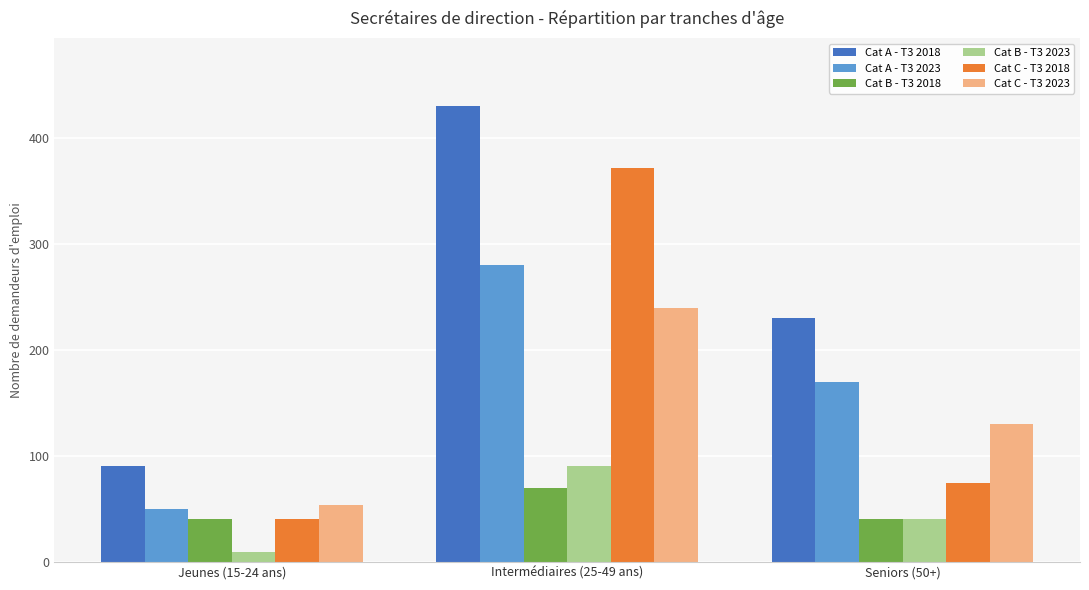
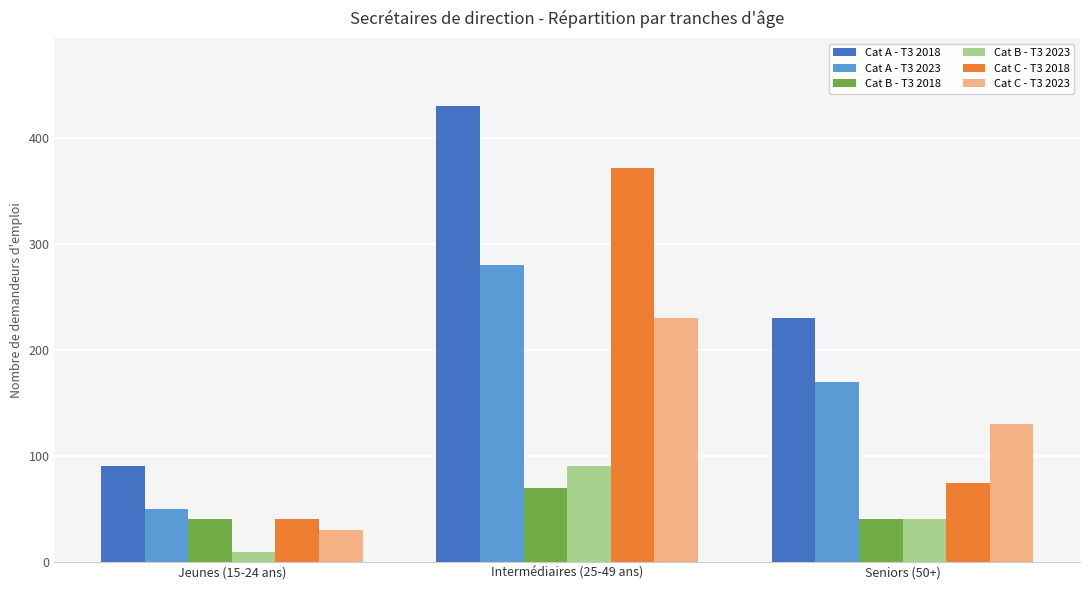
Cat C - T3 2023, Jeunes (15-24 ans): 54 -> 30
Cat C - T3 2023, Intermédiaires (25-49 ans): 240 -> 230
